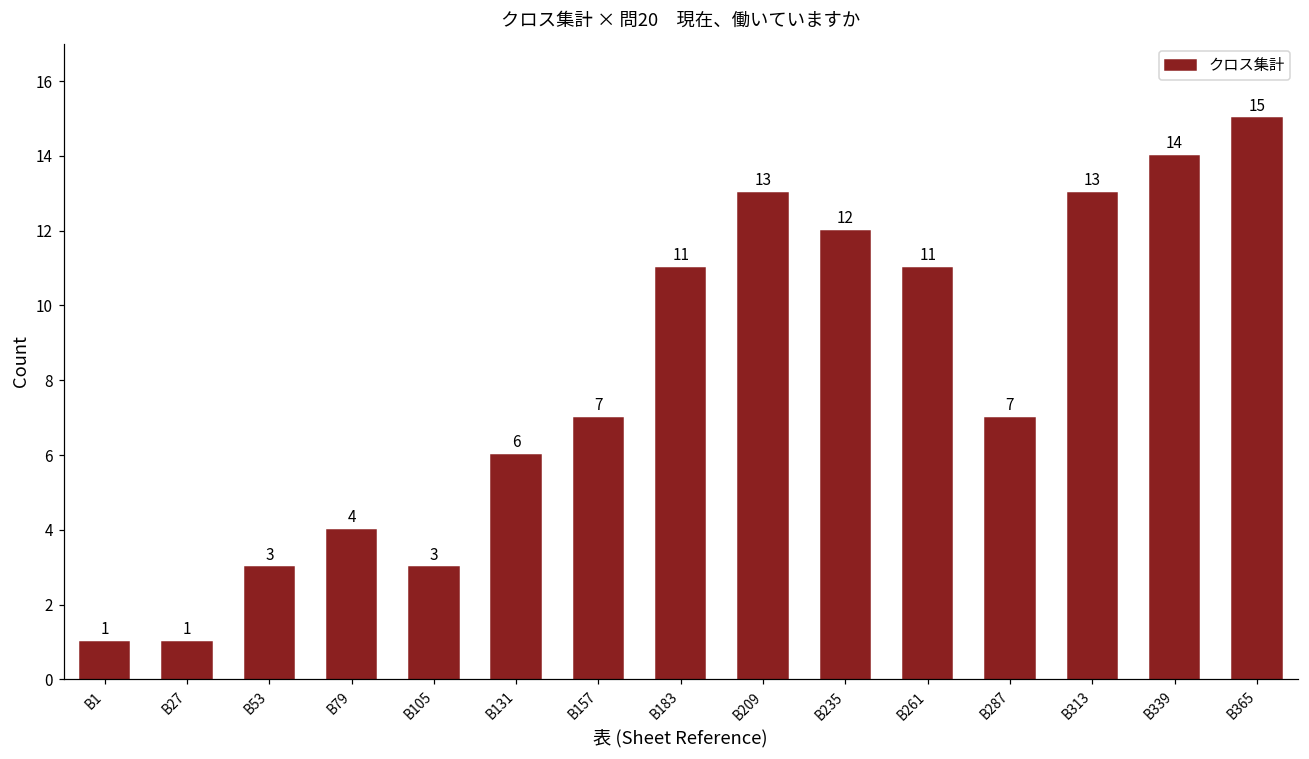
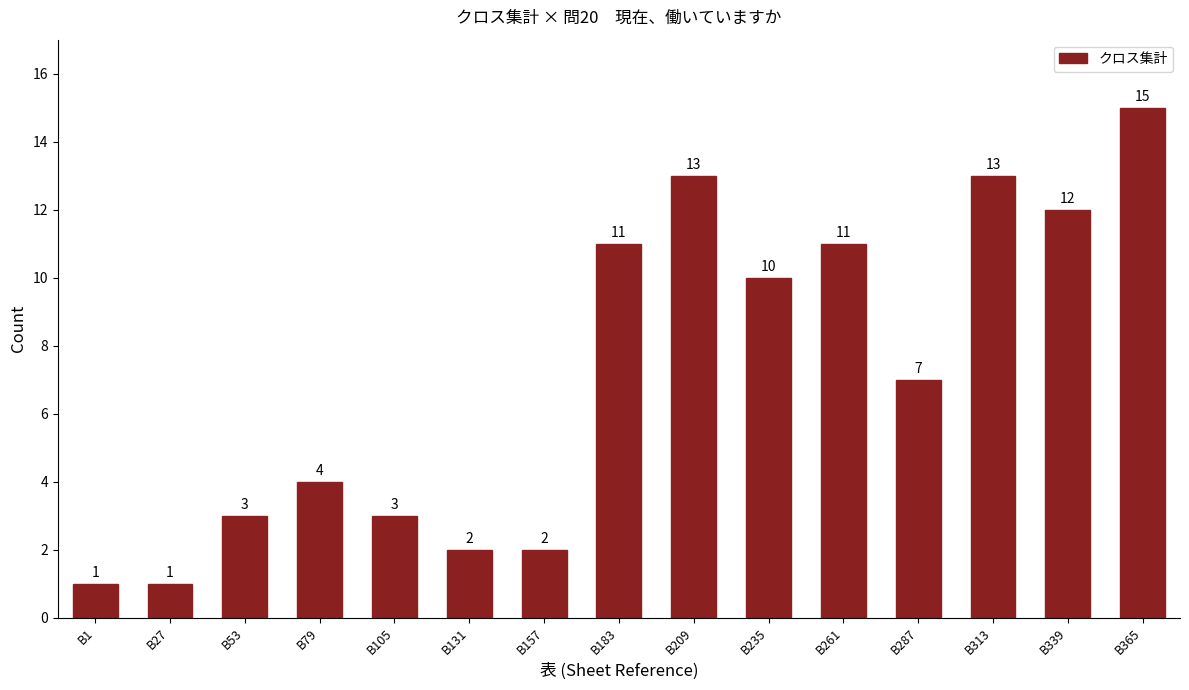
B131: 6 -> 2
B157: 7 -> 2
B235: 12 -> 10
B339: 14 -> 12
